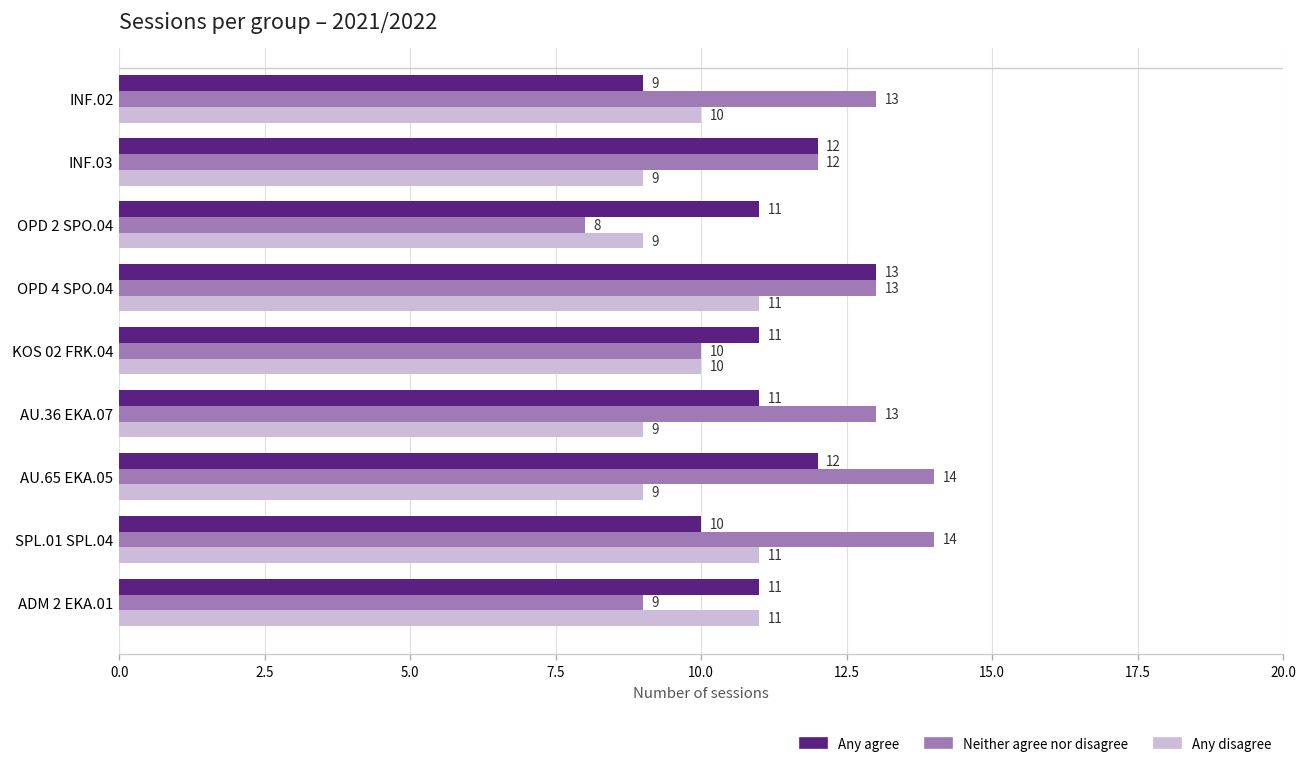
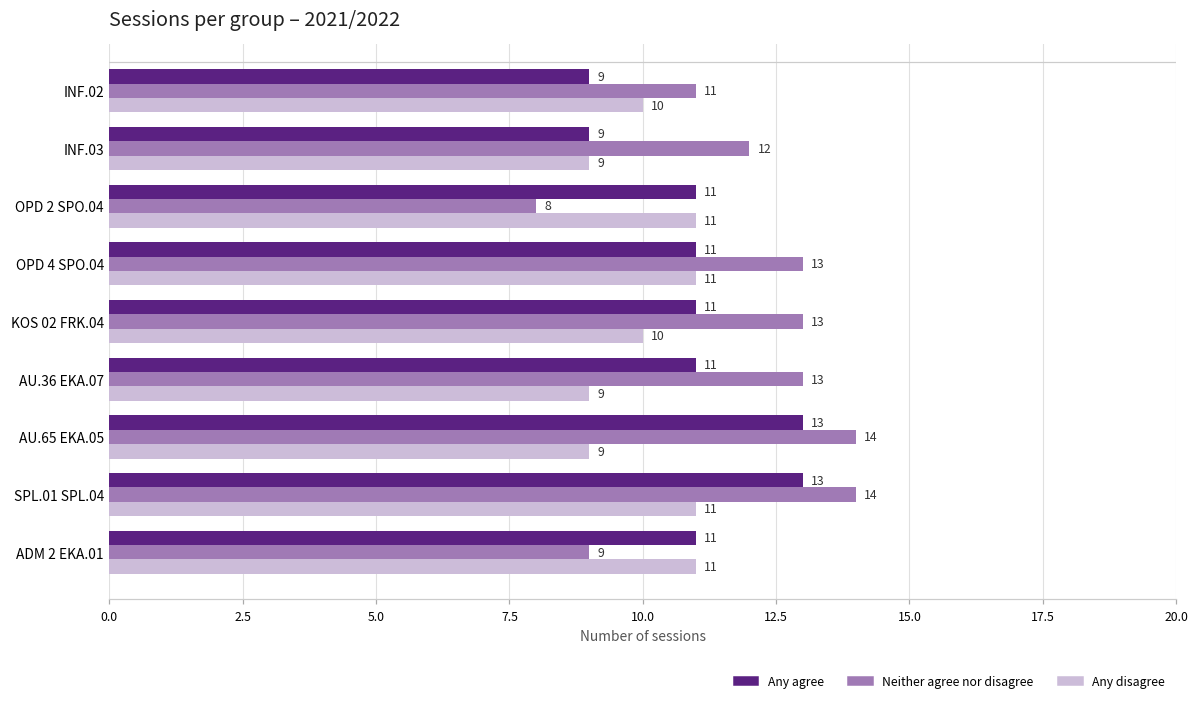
Neither agree nor disagree, INF.02: 13 -> 11
Any agree, INF.03: 12 -> 9
Any disagree, OPD 2 SPO.04: 9 -> 11
Any agree, OPD 4 SPO.04: 13 -> 11
Neither agree nor disagree, KOS 02 FRK.04: 10 -> 13
Any agree, AU.65 EKA.05: 12 -> 13
Any agree, SPL.01 SPL.04: 10 -> 13
